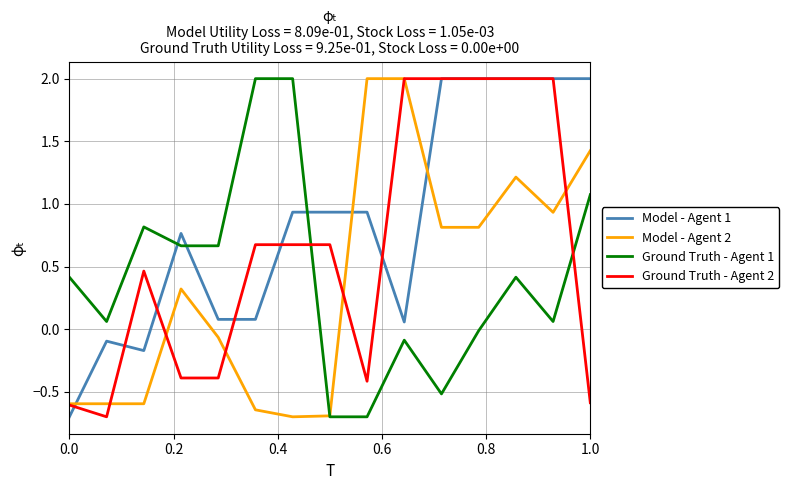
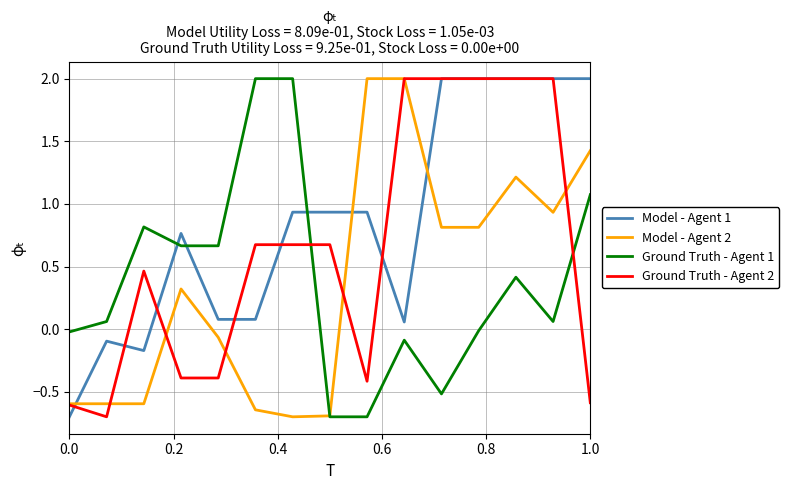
Ground Truth - Agent 1, 0.0: 0.41 -> -0.02
